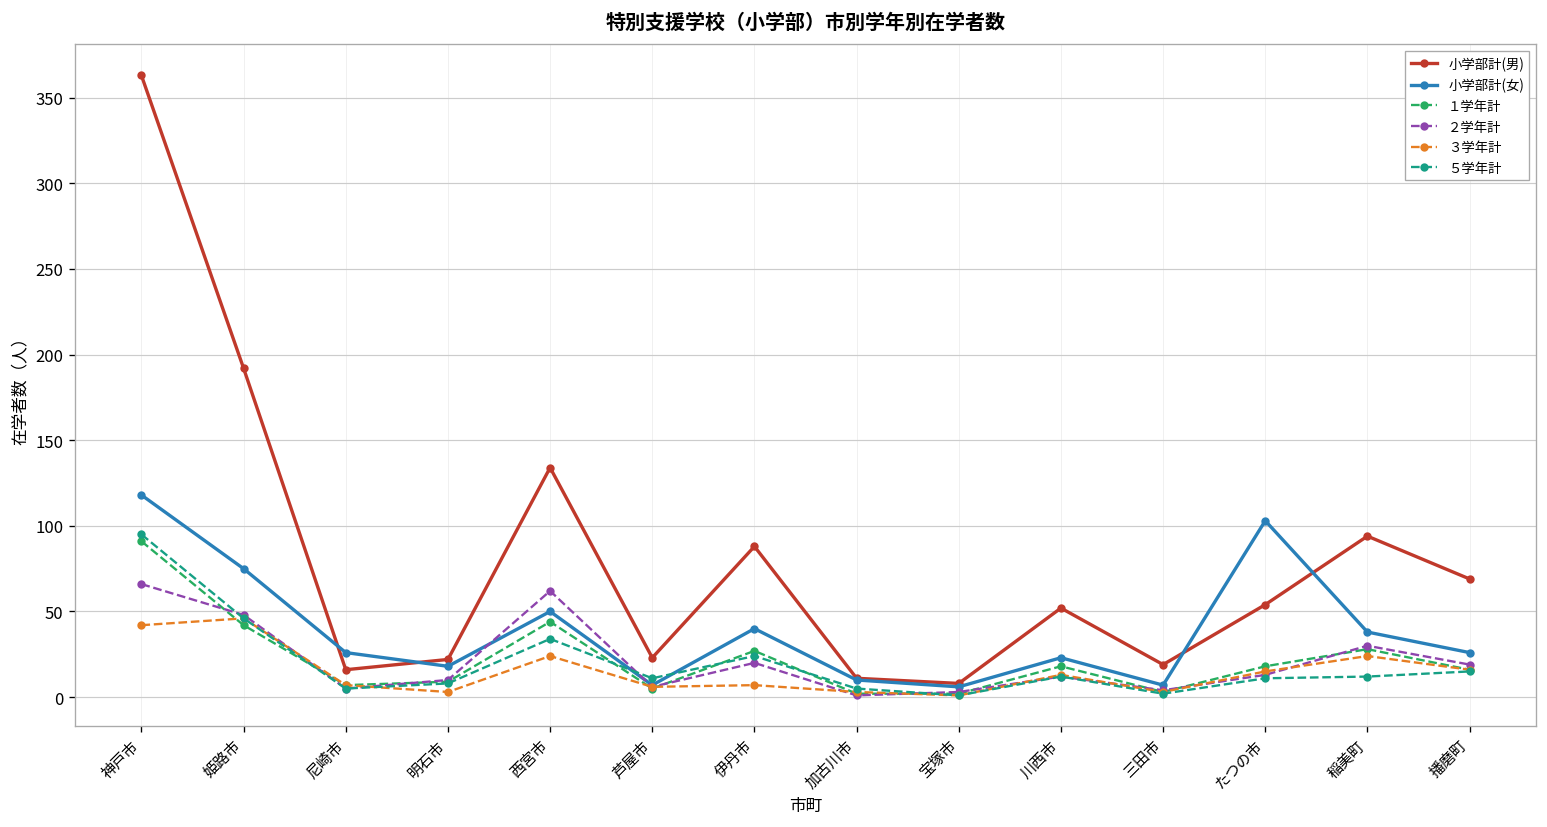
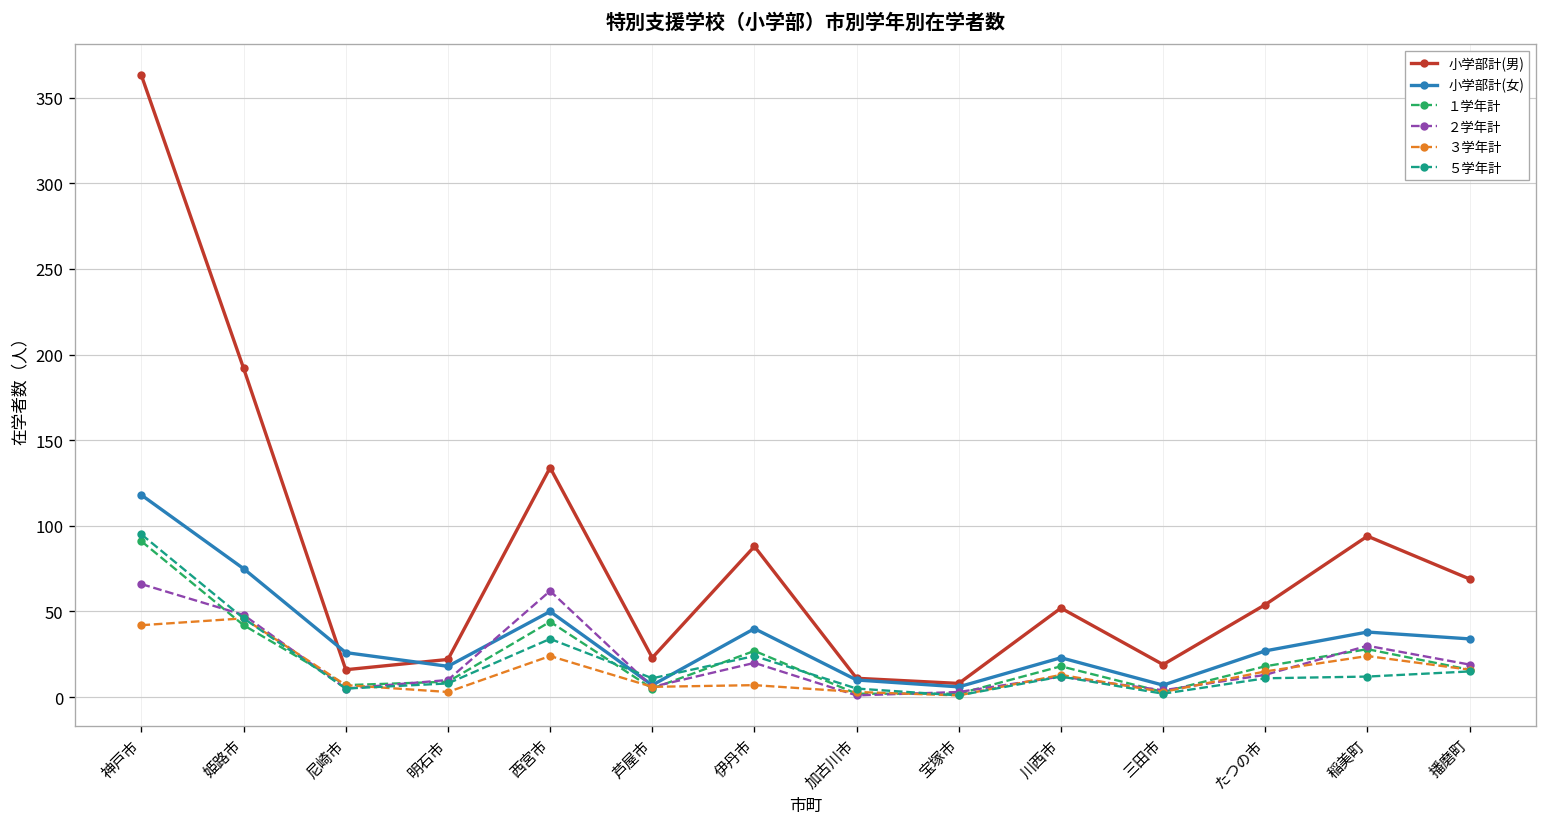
小学部計(女), たつの市: 103 -> 27
小学部計(女), 播磨町: 26 -> 34
